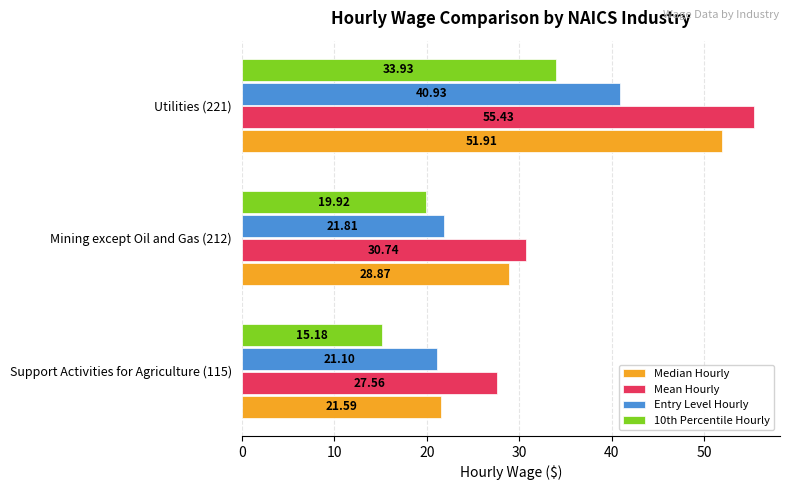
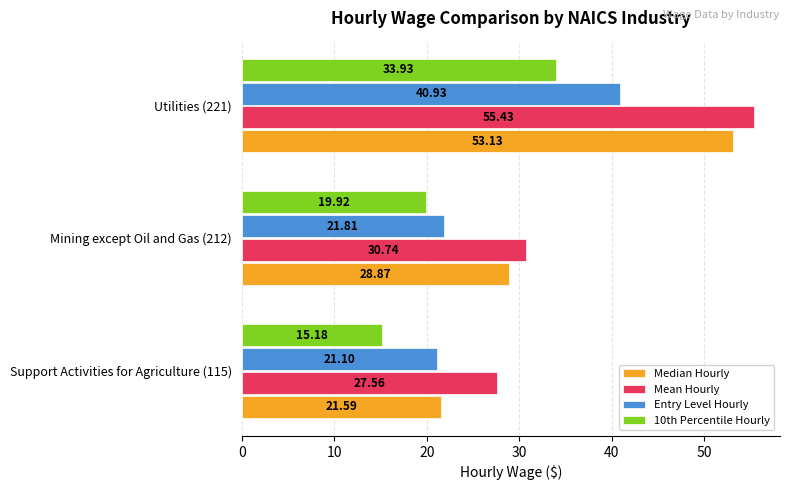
Median Hourly, Utilities (221): 51.91 -> 53.13
